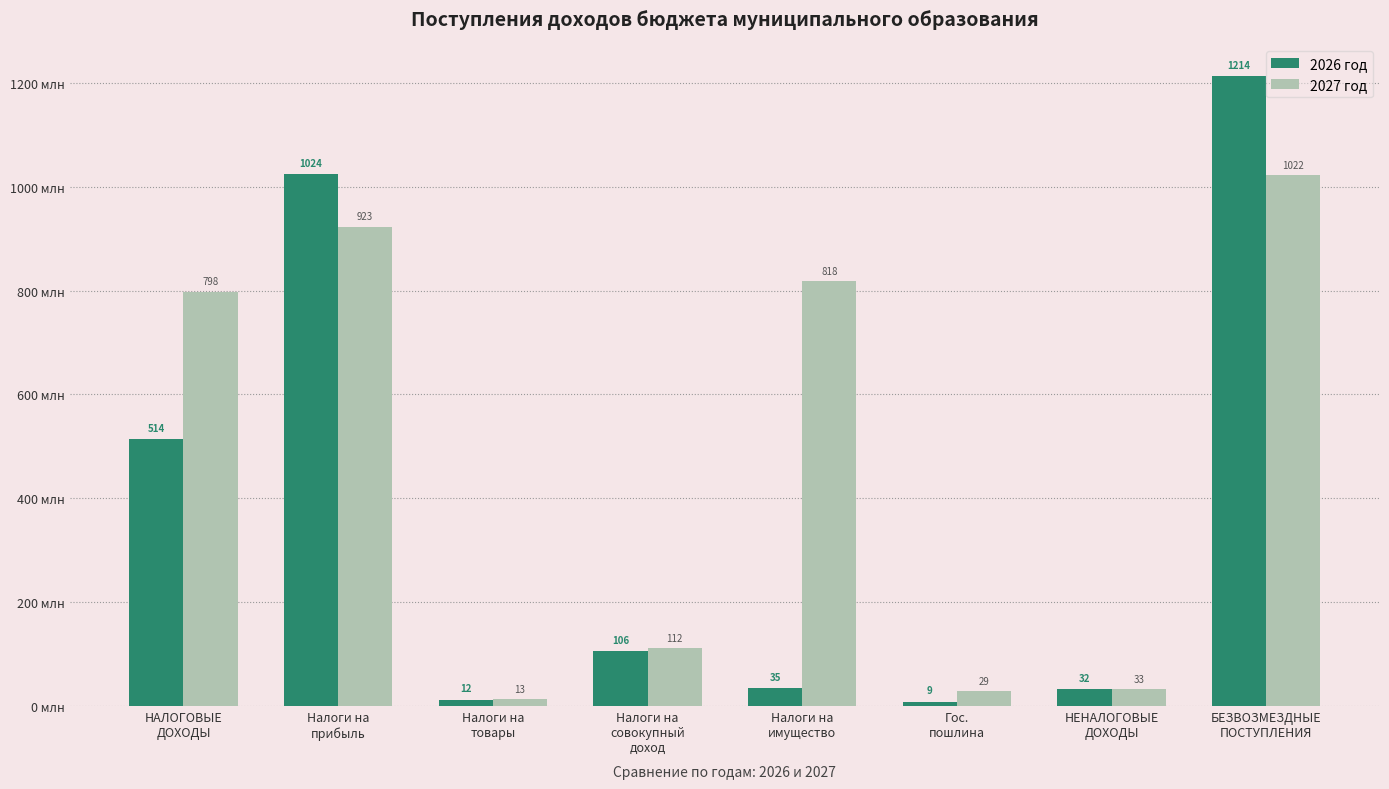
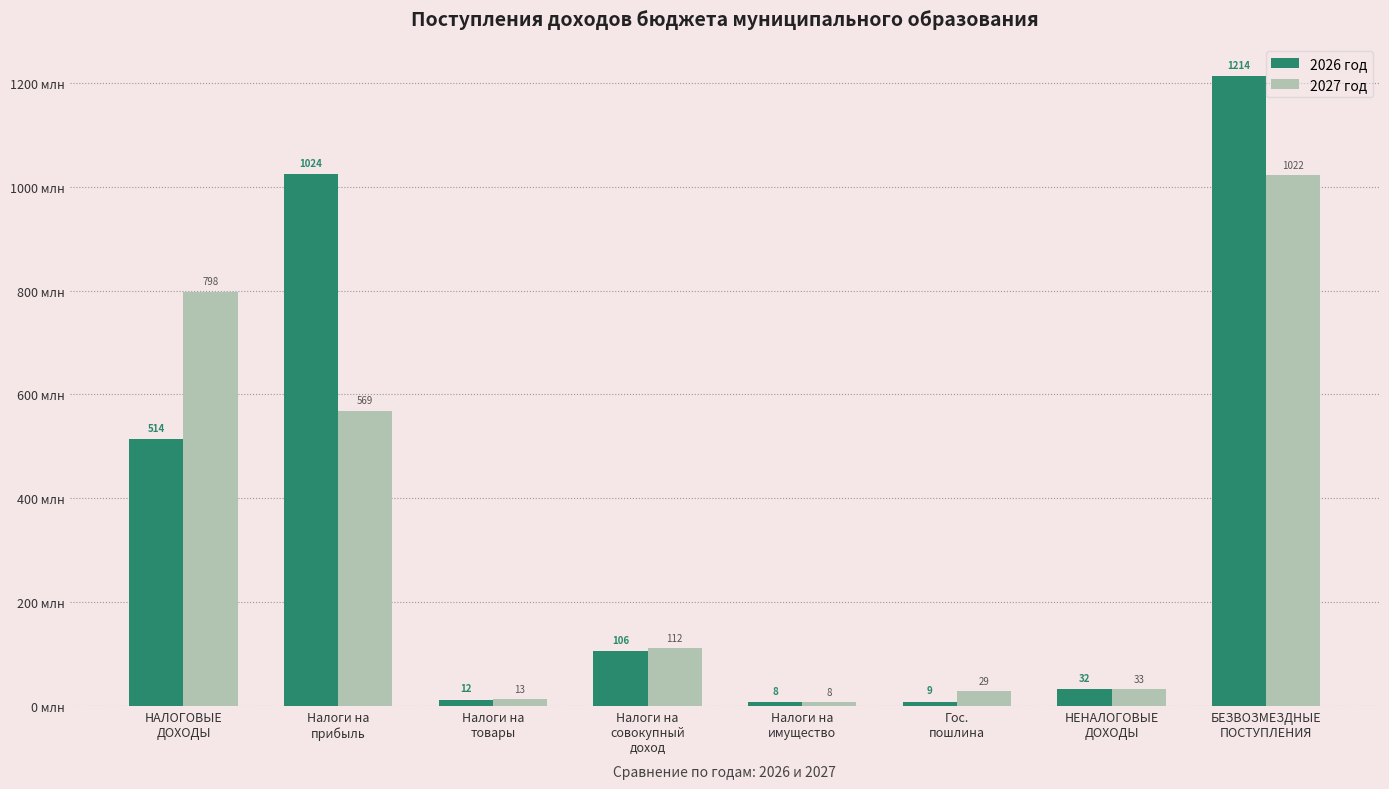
2027 год, Налоги на прибыль: 923 -> 569
2026 год, Налоги на имущество: 35 -> 8
2027 год, Налоги на имущество: 818 -> 8
